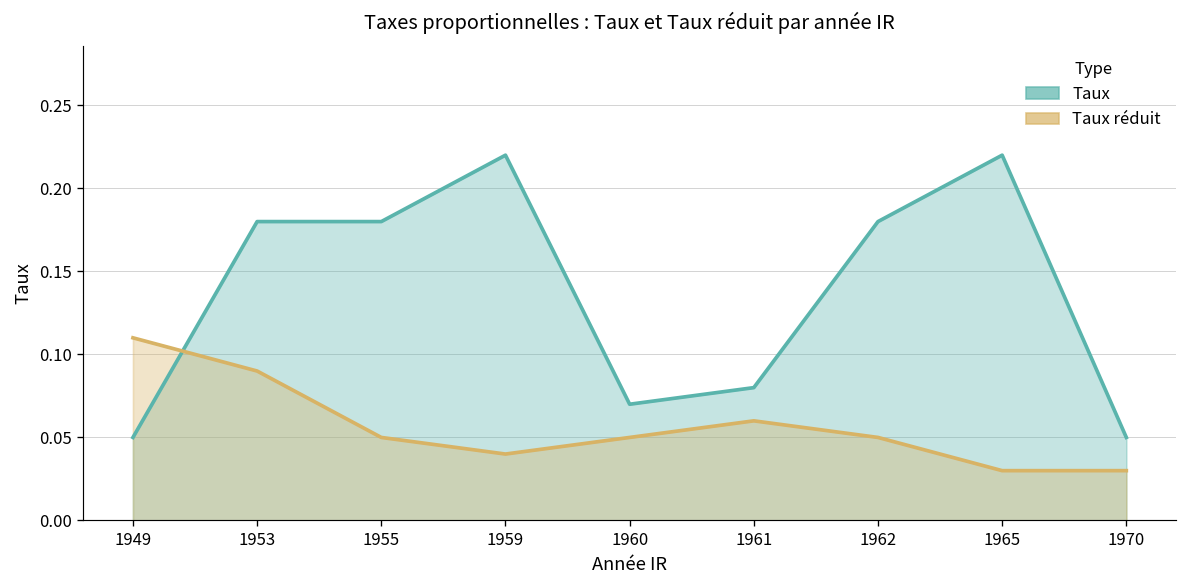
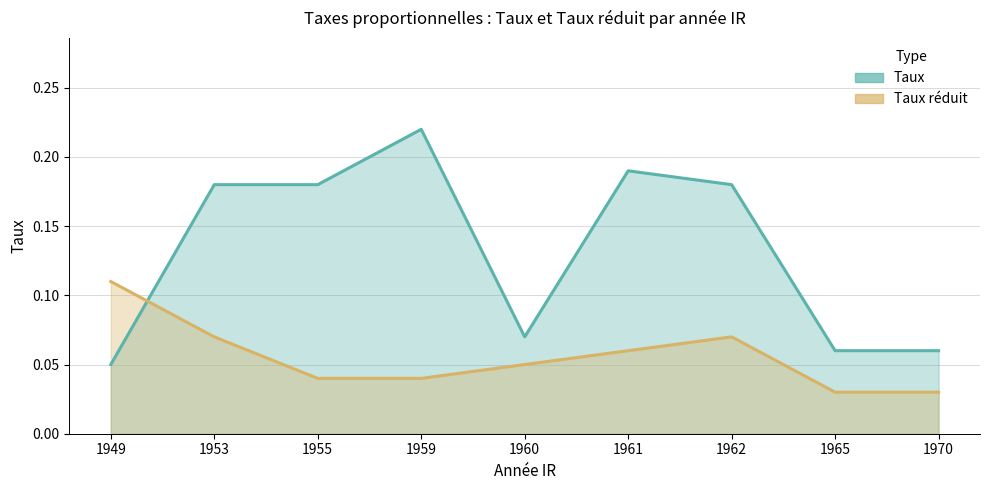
Taux réduit, 1953: 0.09 -> 0.07
Taux réduit, 1955: 0.05 -> 0.04
Taux, 1961: 0.08 -> 0.19
Taux réduit, 1962: 0.05 -> 0.07
Taux, 1965: 0.22 -> 0.06
Taux, 1970: 0.05 -> 0.06
